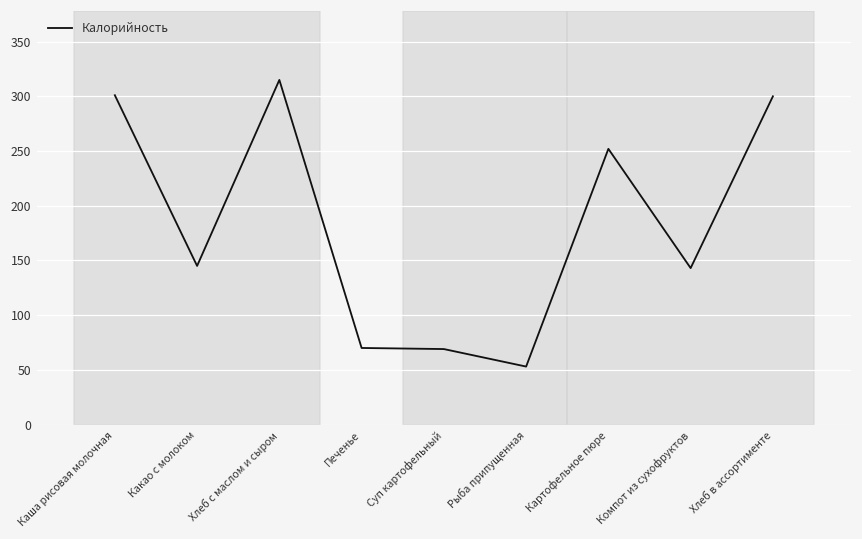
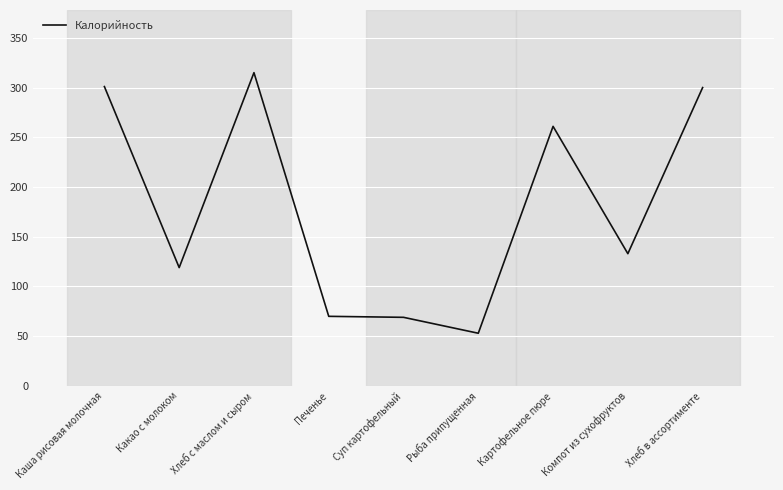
Какао с молоком: 150 -> 120
Картофельное пюре: 250 -> 260
Компот из сухофруктов: 140 -> 130
